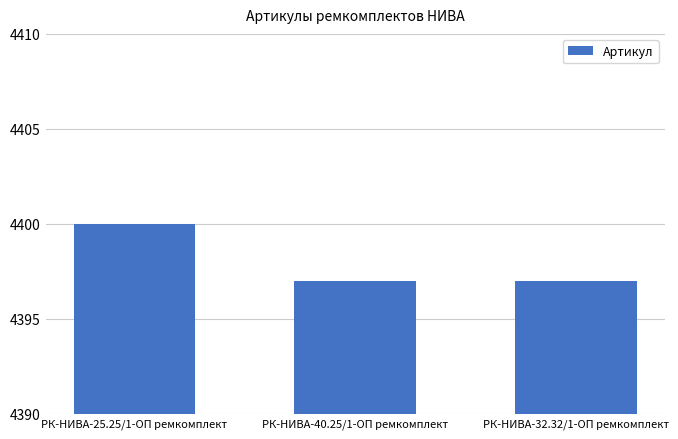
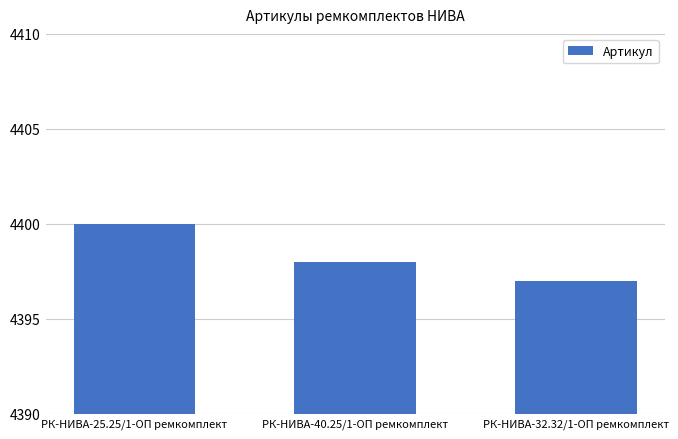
РК-НИВА-40.25/1-ОП ремкомплект: 4397 -> 4398
